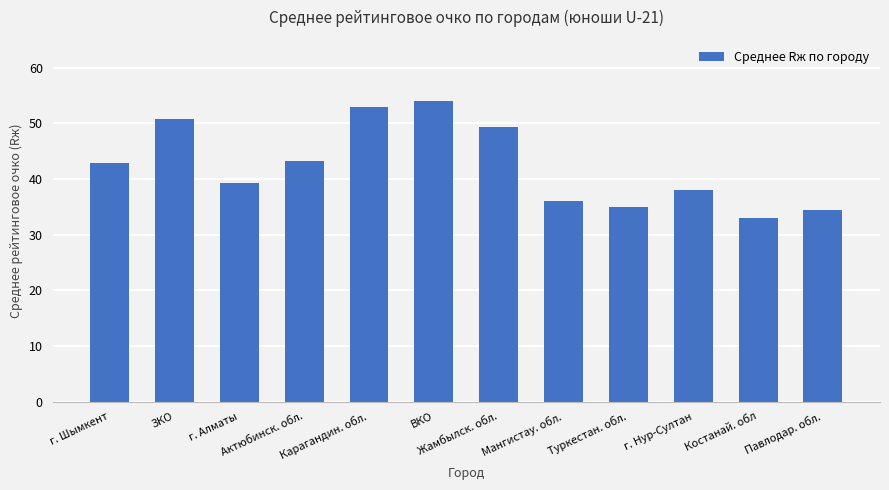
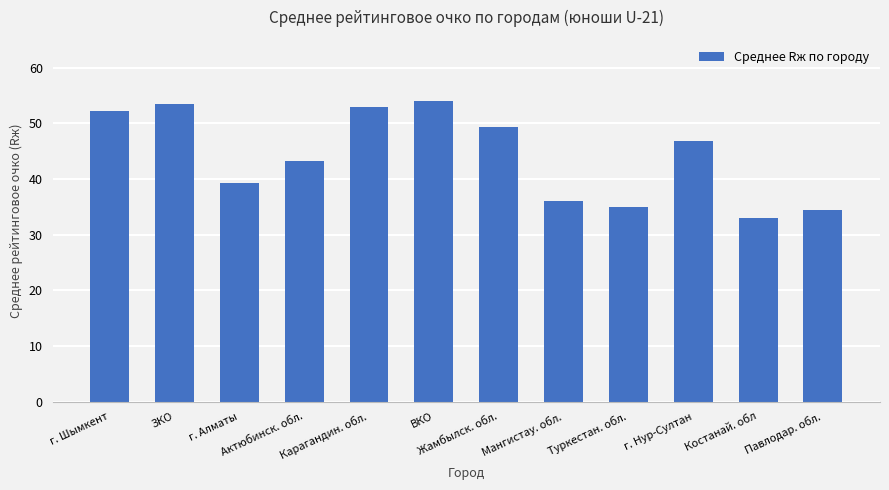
г. Шымкент: 43 -> 52
ЗКО: 51 -> 53
г. Нур-Султан: 38 -> 47
